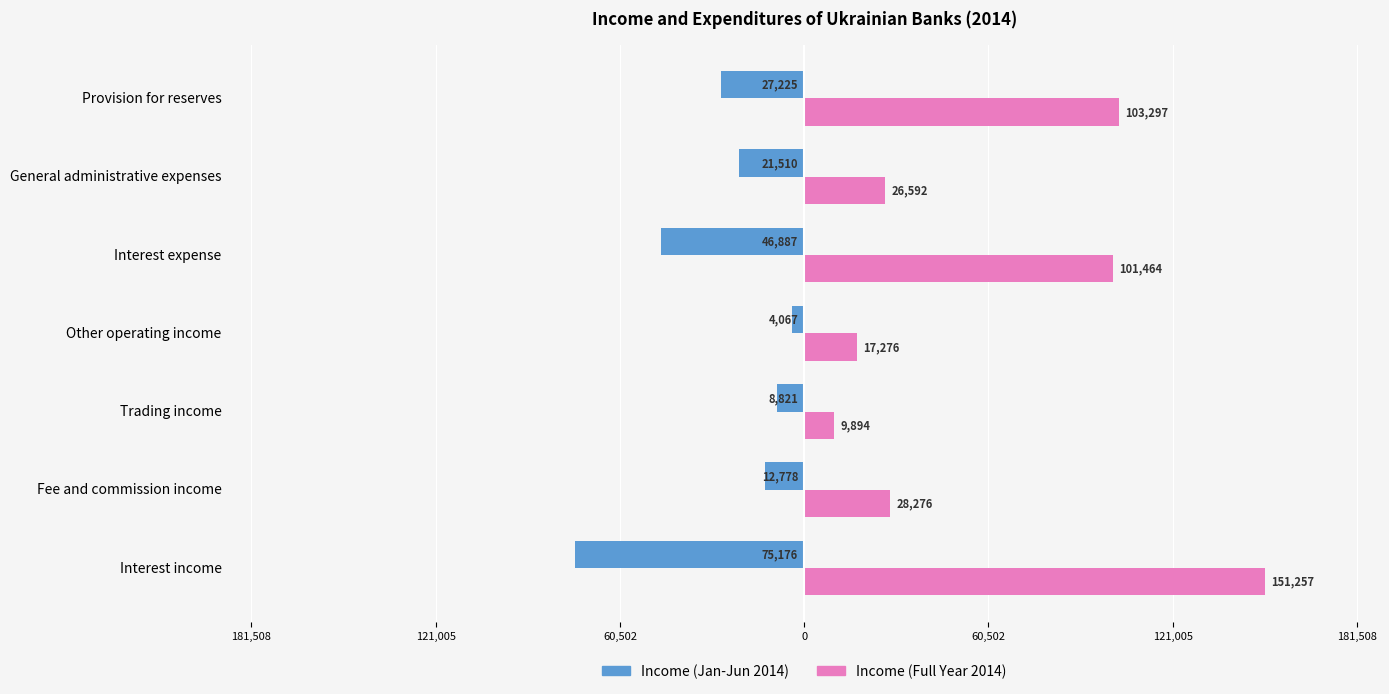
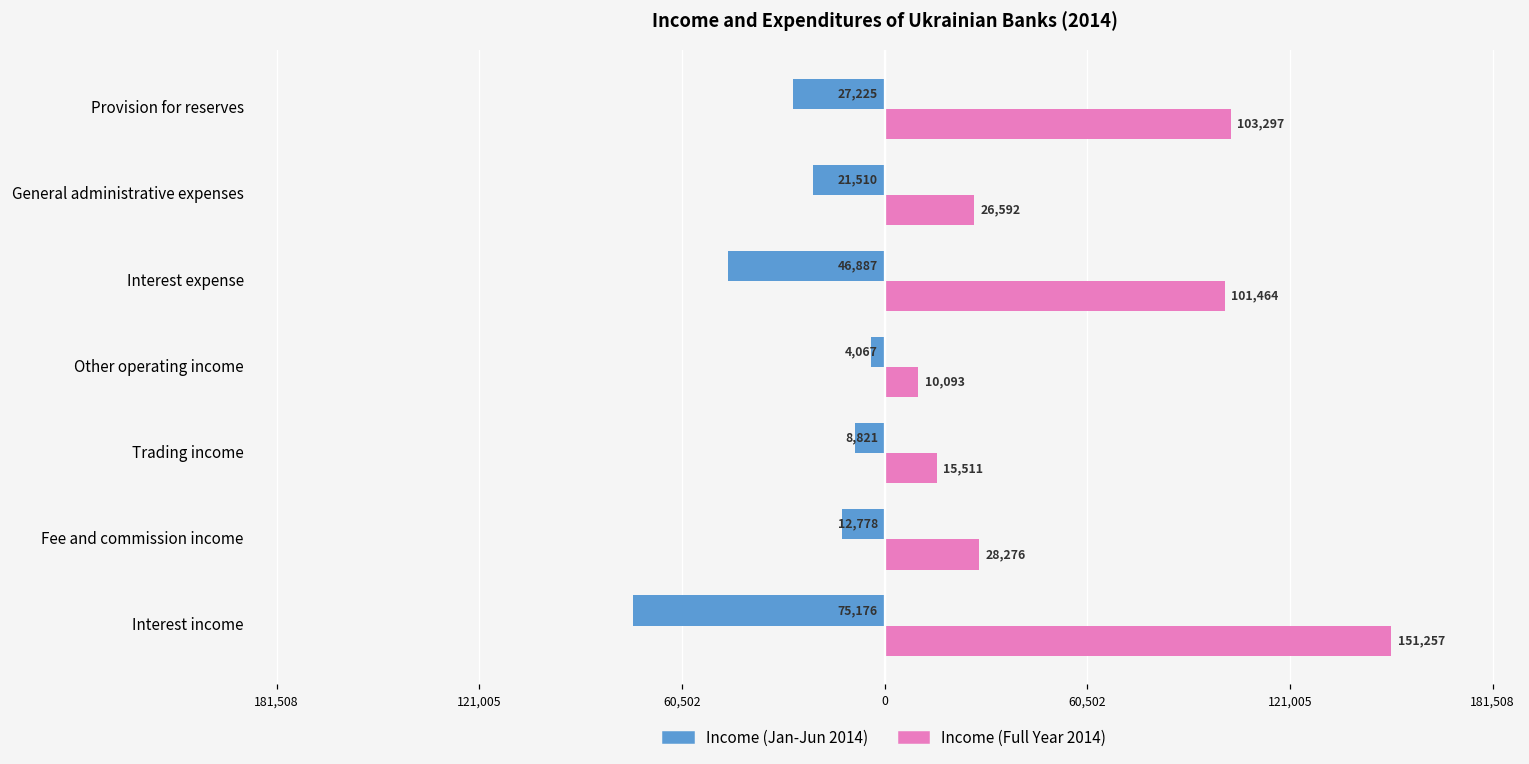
Income (Full Year 2014), Other operating income: 17,276 -> 10,093
Income (Full Year 2014), Trading income: 9,894 -> 15,511
